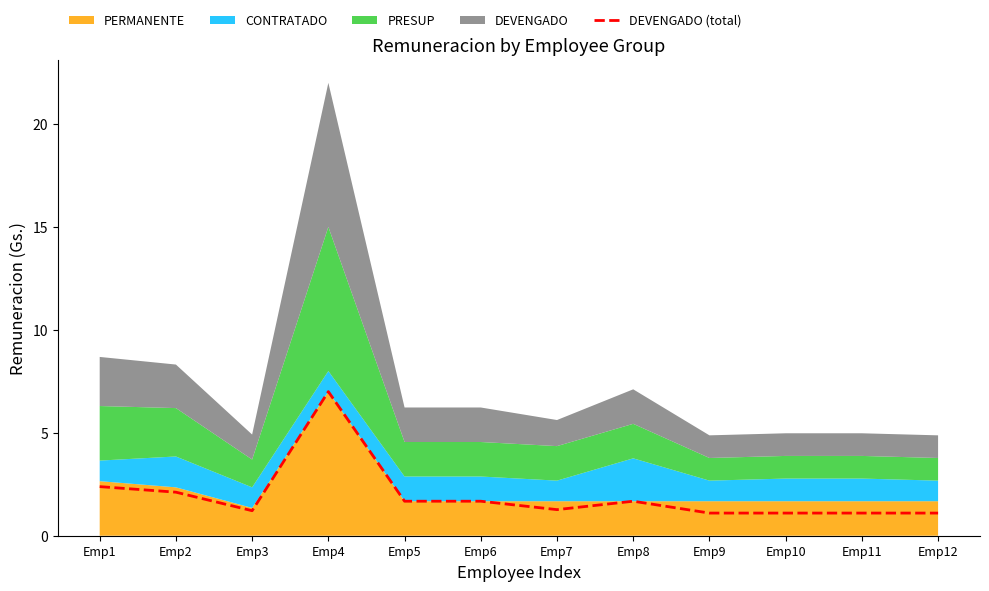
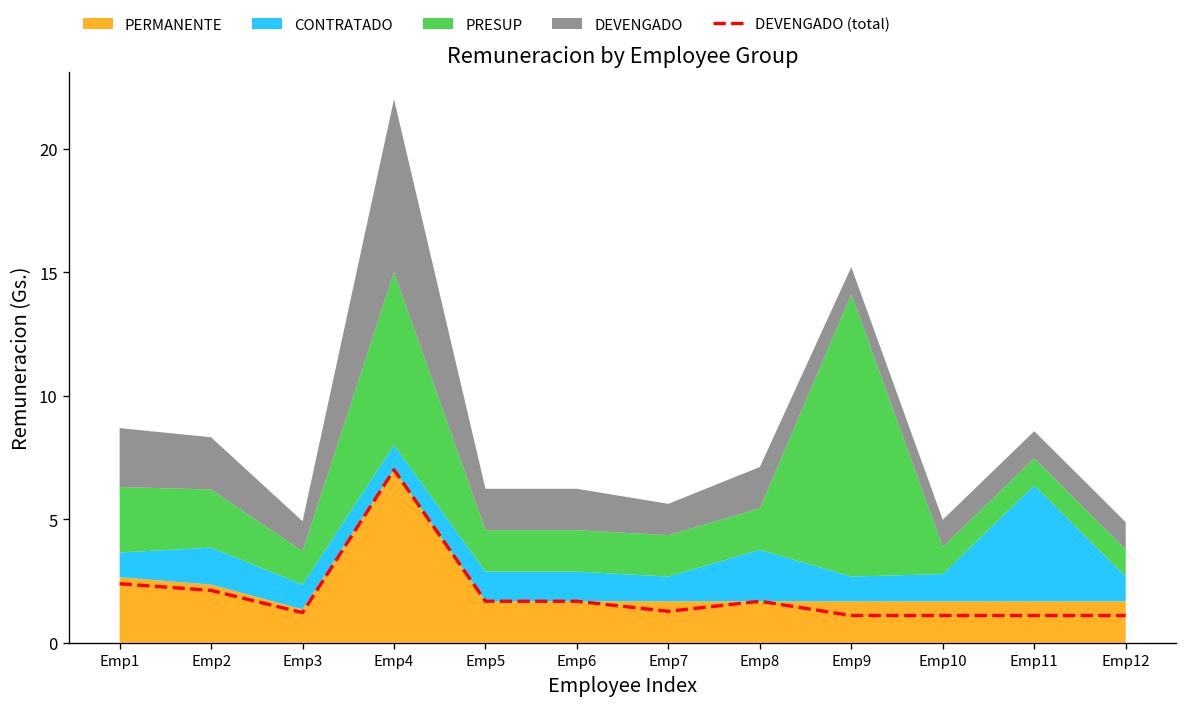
PRESUP, Emp9: 1.1 -> 11.4
CONTRATADO, Emp11: 1.1 -> 4.7
